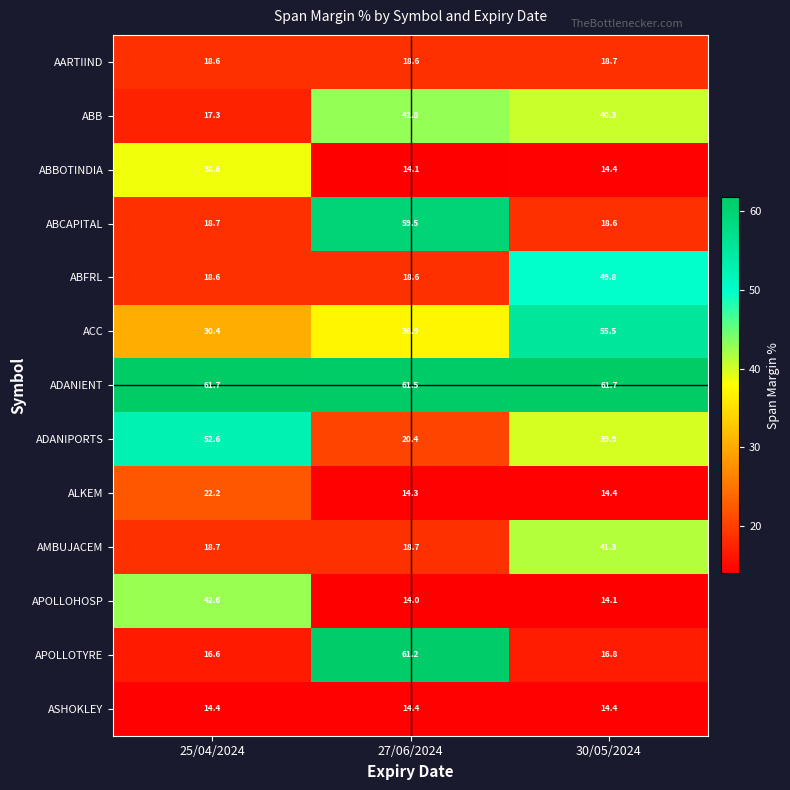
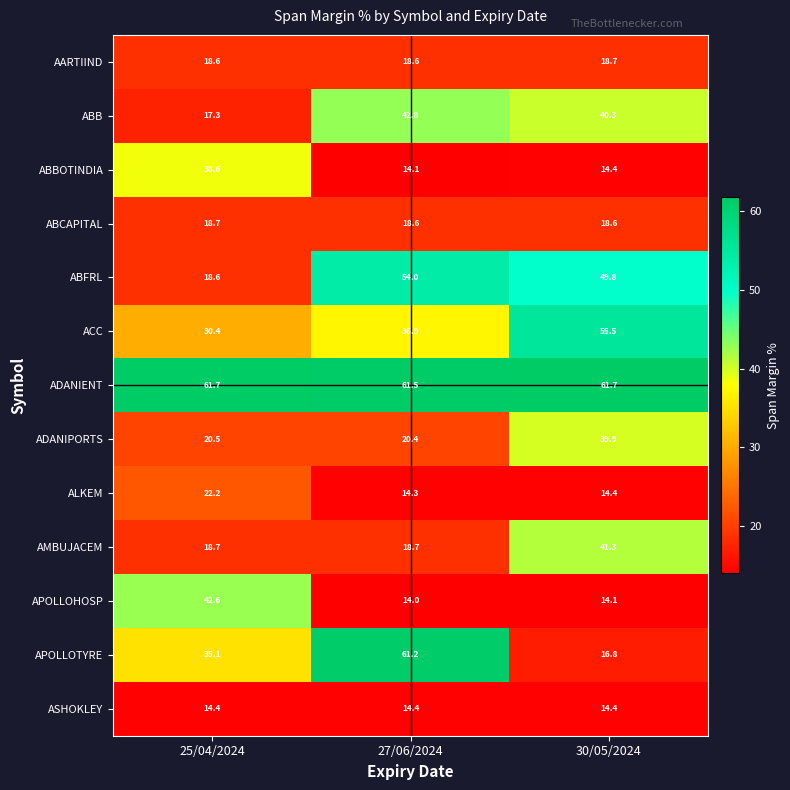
ABCAPITAL, 27/06/2024: 59.5 -> 18.6
ABFRL, 27/06/2024: 18.6 -> 54.0
ADANIPORTS, 25/04/2024: 52.6 -> 20.5
APOLLOTYRE, 25/04/2024: 16.6 -> 35.1
